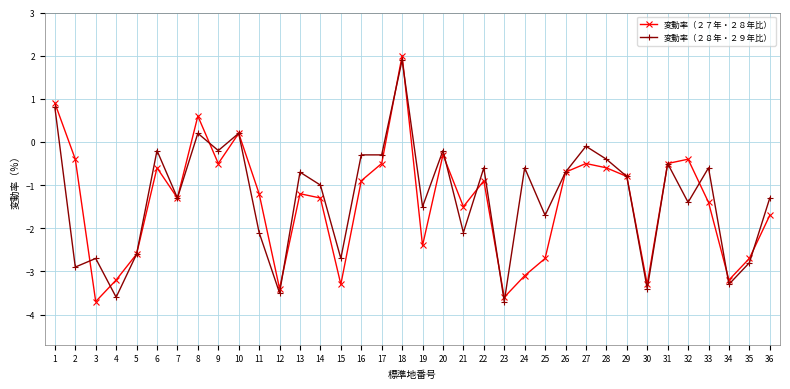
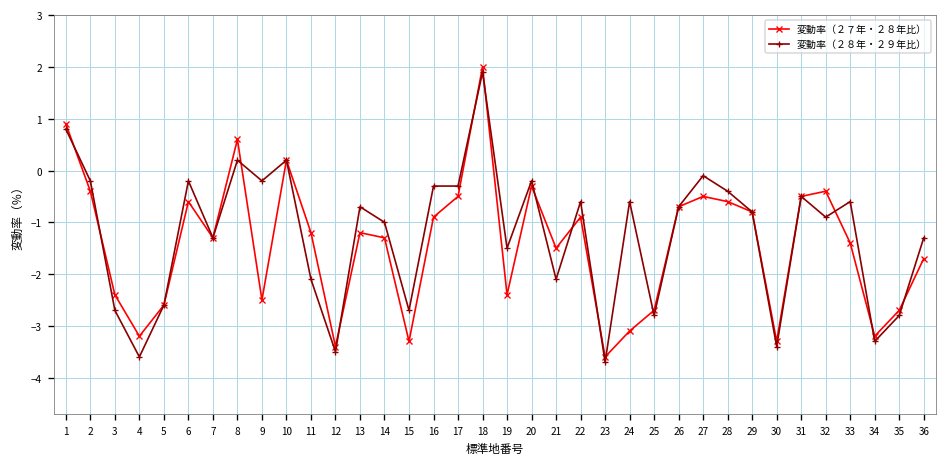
変動率（２８年・２９年比）, 2: -2.9 -> -0.2
変動率（２７年・２８年比）, 3: -3.7 -> -2.4
変動率（２７年・２８年比）, 9: -0.5 -> -2.5
変動率（２８年・２９年比）, 25: -1.7 -> -2.8
変動率（２８年・２９年比）, 32: -1.4 -> -0.9
